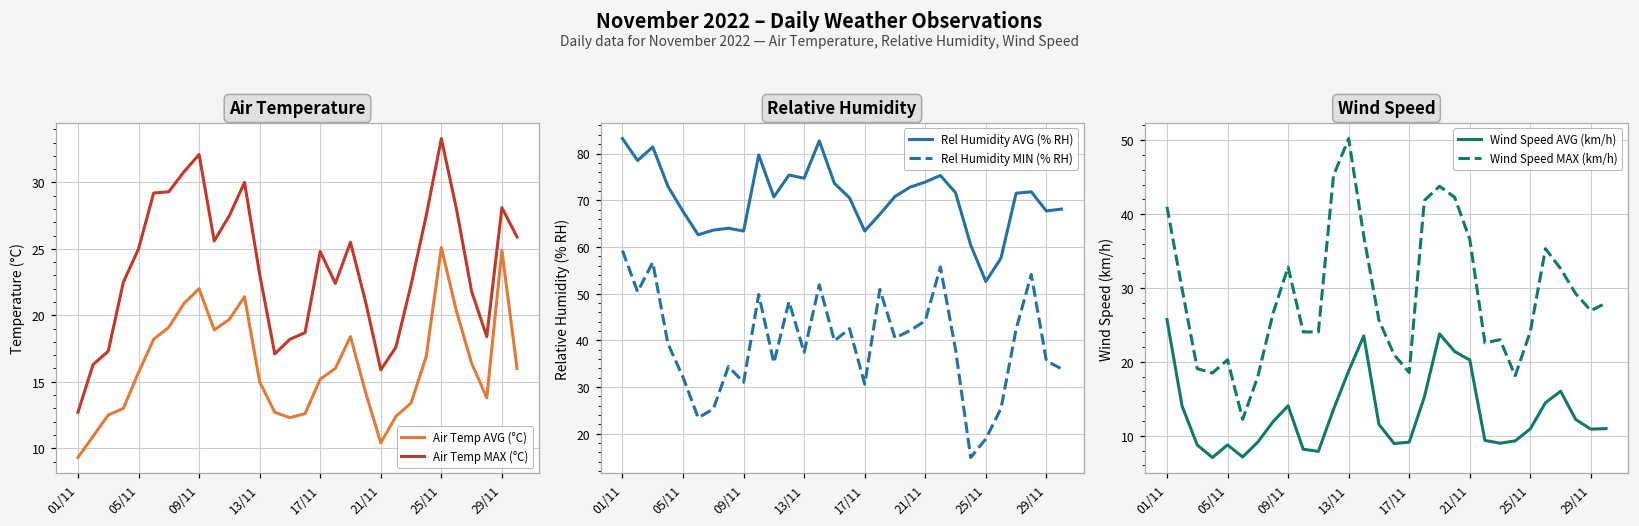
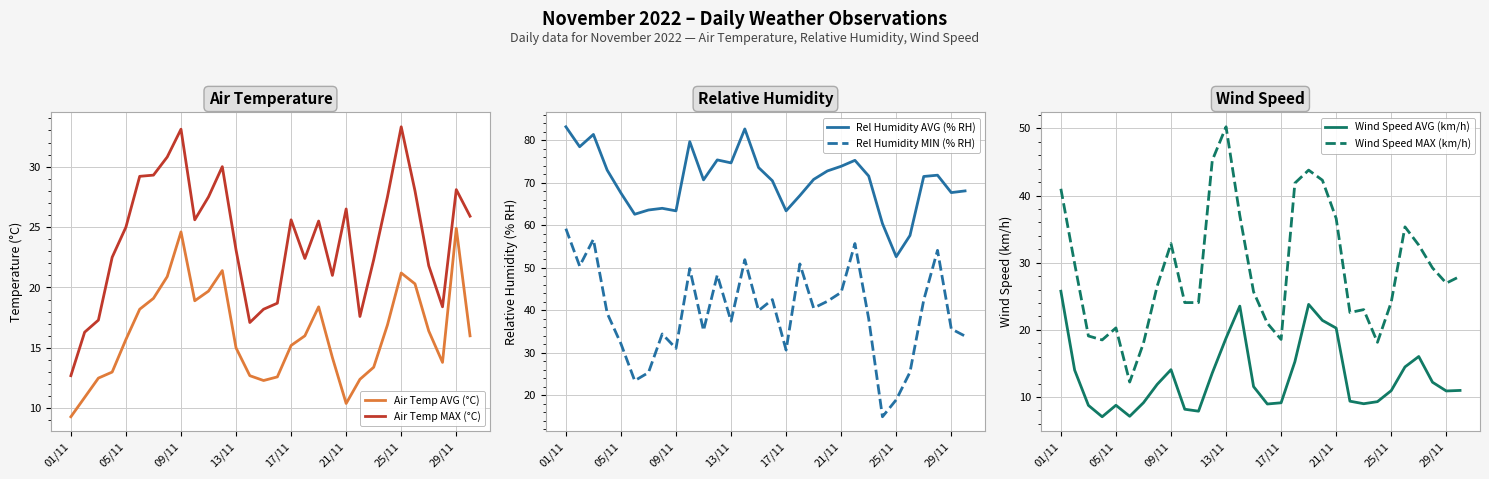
Air Temperature, Air Temp AVG (°C), 09/11: 22.0 -> 24.6
Air Temperature, Air Temp MAX (°C), 09/11: 32.1 -> 33.1
Air Temperature, Air Temp MAX (°C), 17/11: 24.8 -> 25.6
Air Temperature, Air Temp MAX (°C), 21/11: 15.9 -> 26.5
Air Temperature, Air Temp AVG (°C), 25/11: 25.1 -> 21.2
